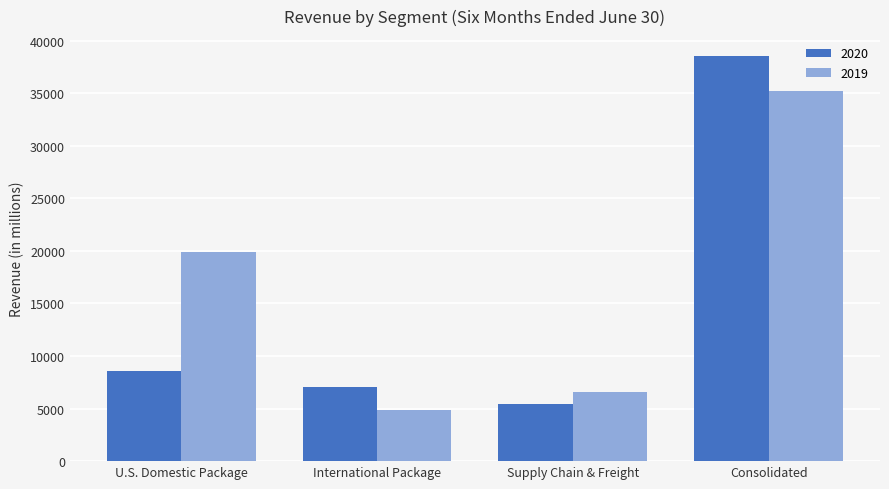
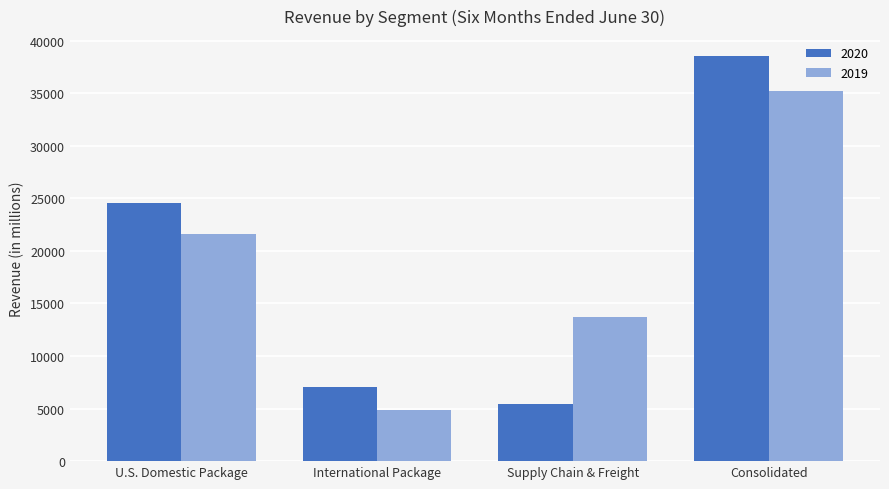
2020, U.S. Domestic Package: 8600 -> 24500
2019, U.S. Domestic Package: 19900 -> 21600
2019, Supply Chain & Freight: 6600 -> 13700
